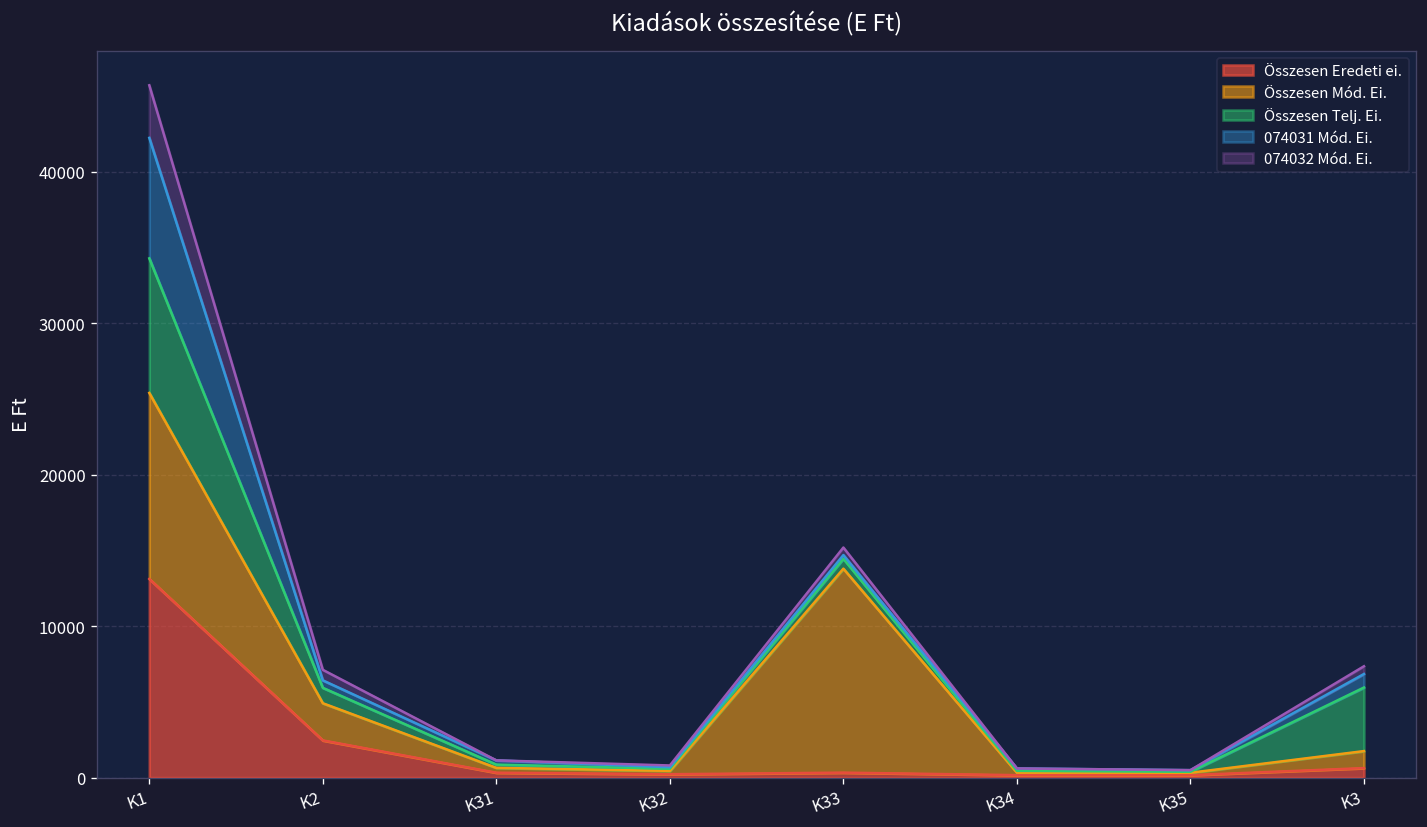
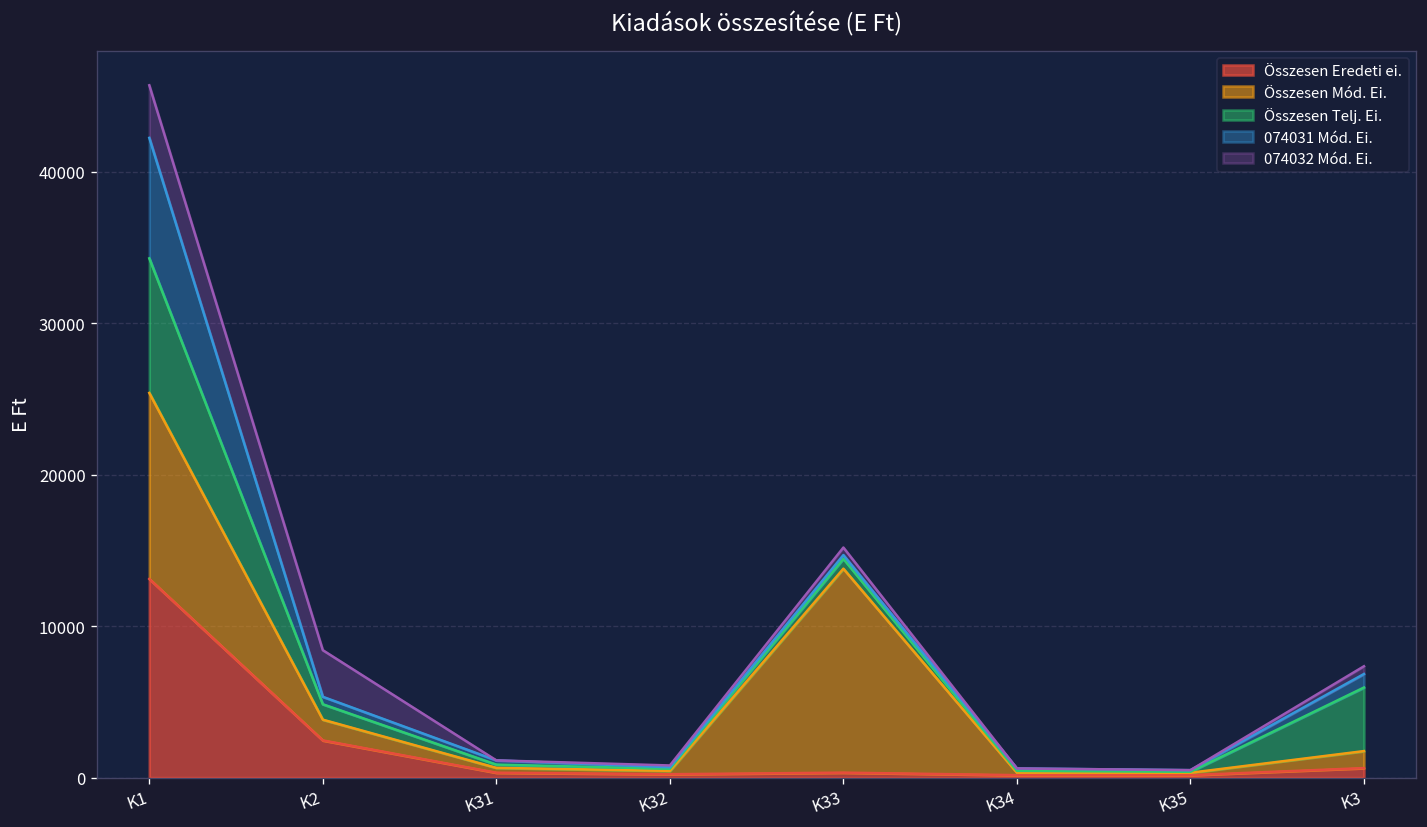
Összesen Mód. Ei., K2: 2500 -> 1400
074032 Mód. Ei., K2: 700 -> 3100
